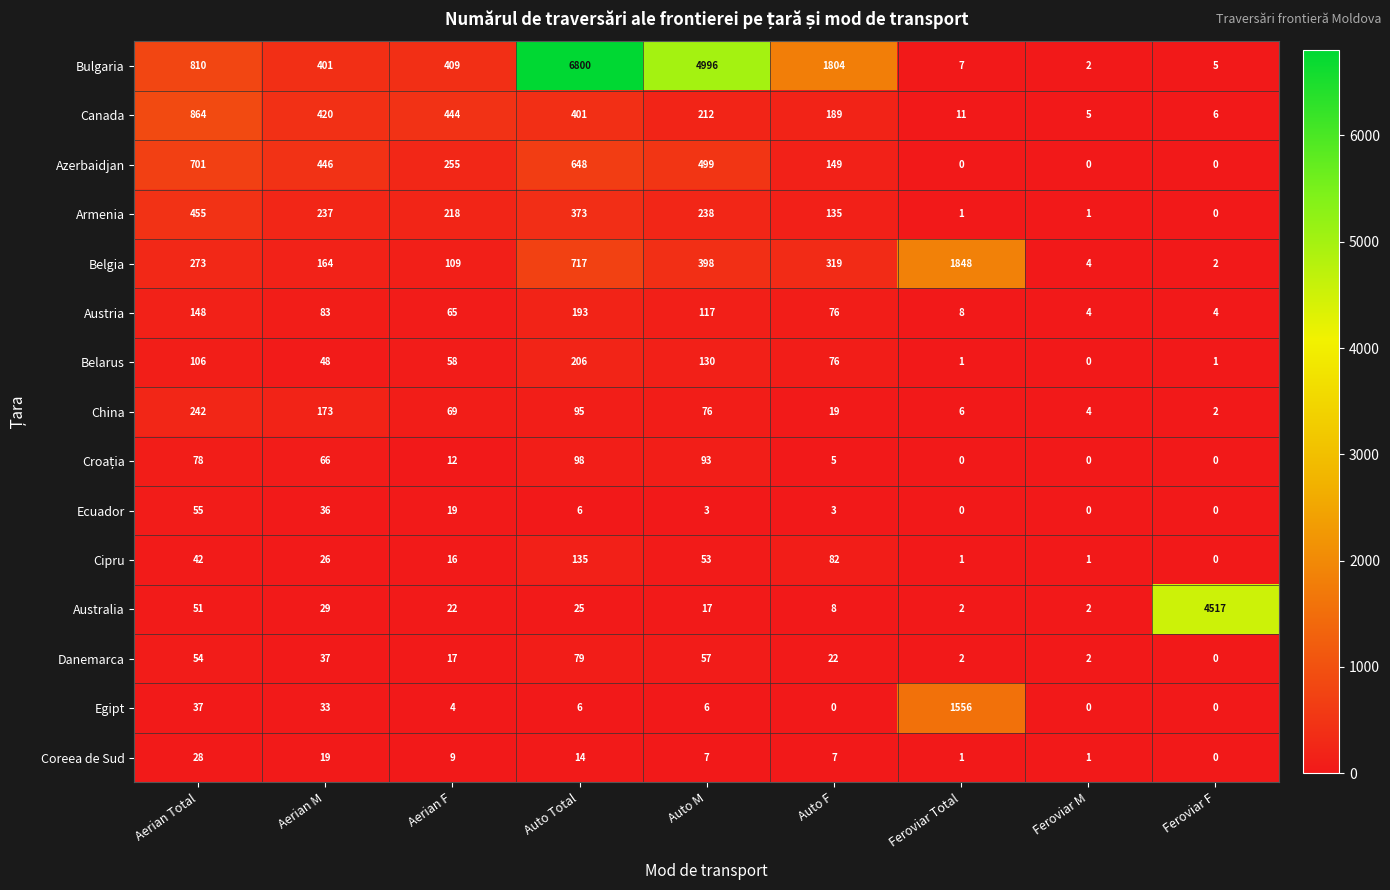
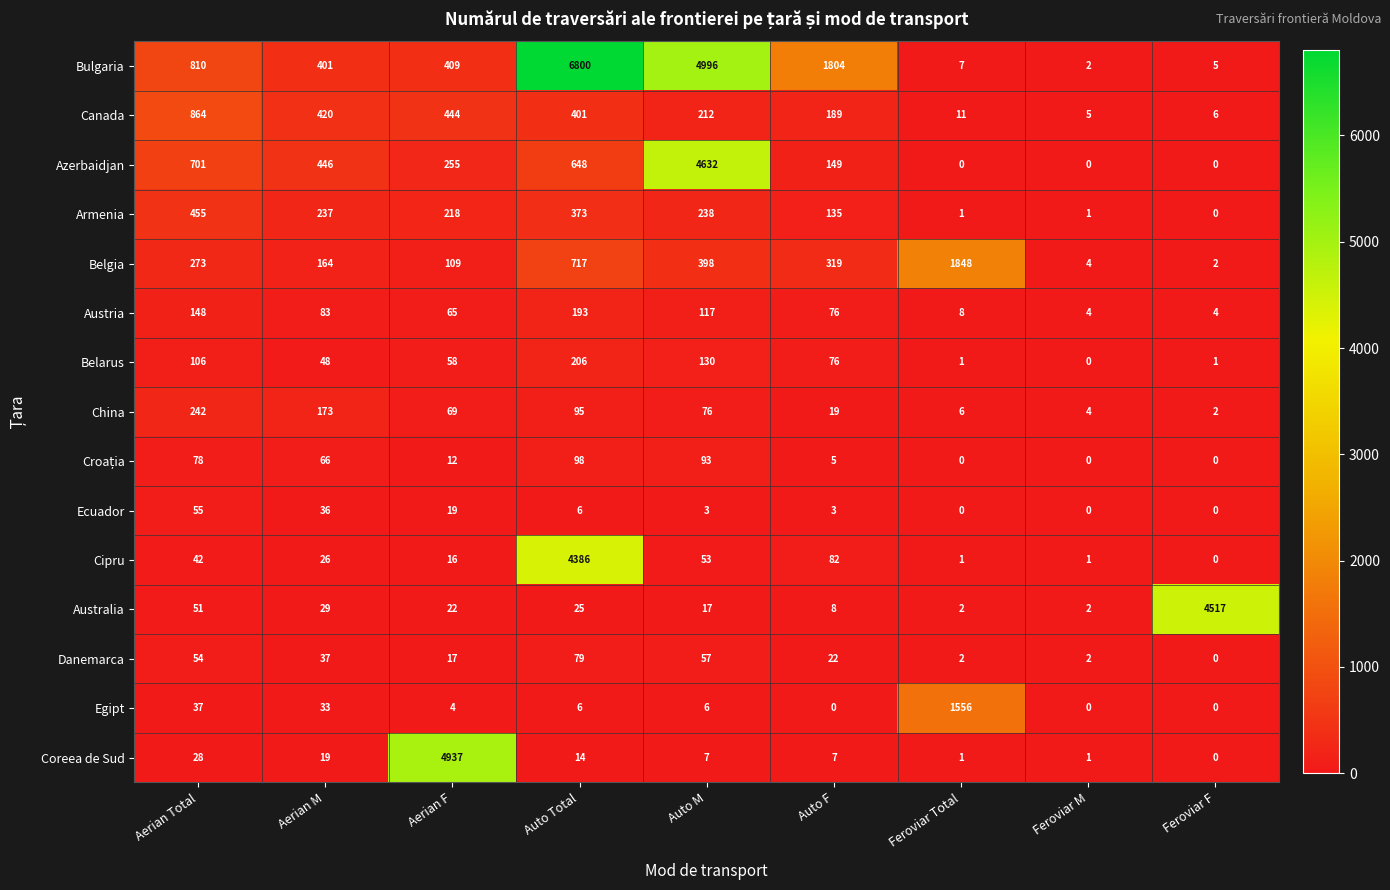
Azerbaidjan, Auto M: 499 -> 4632
Cipru, Auto Total: 135 -> 4386
Coreea de Sud, Aerian F: 9 -> 4937
